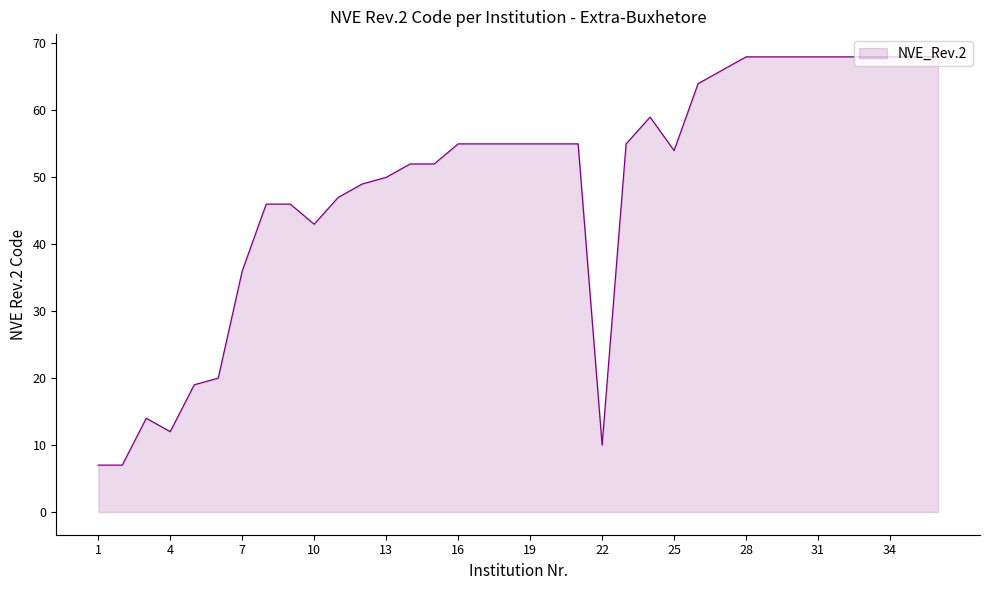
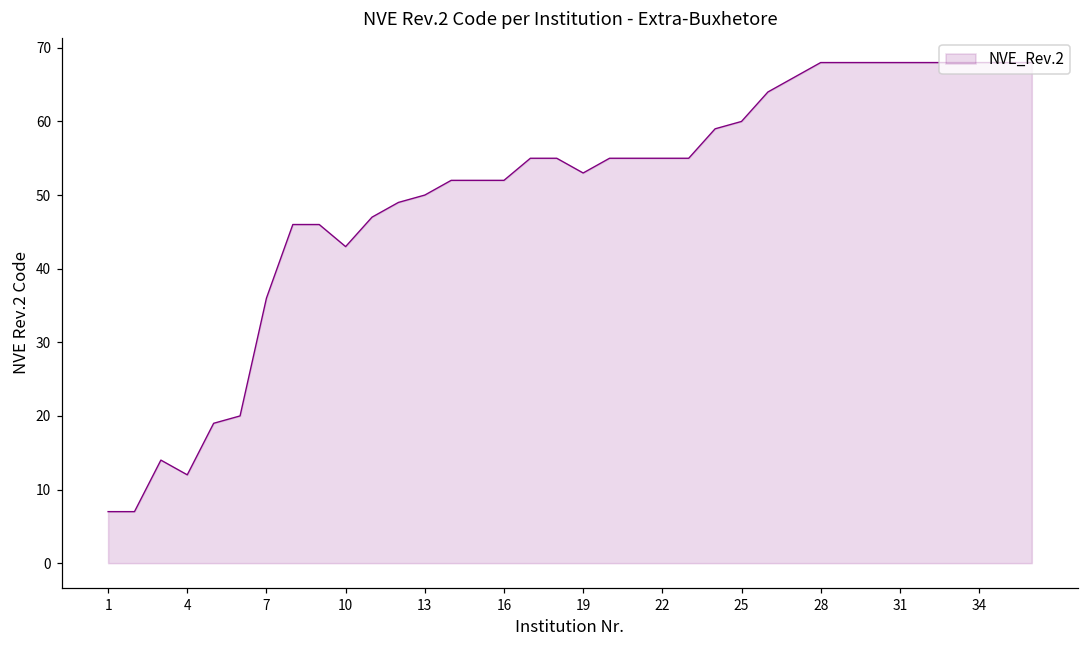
16: 55 -> 52
19: 55 -> 53
22: 10 -> 55
25: 54 -> 60
